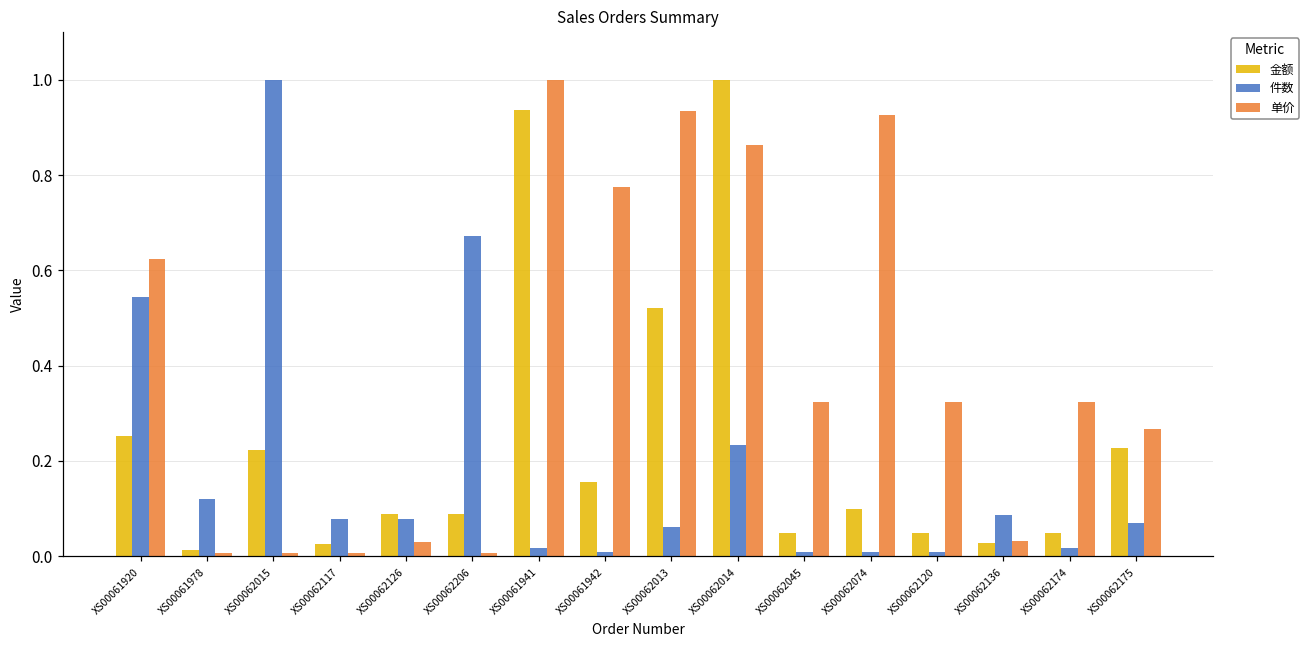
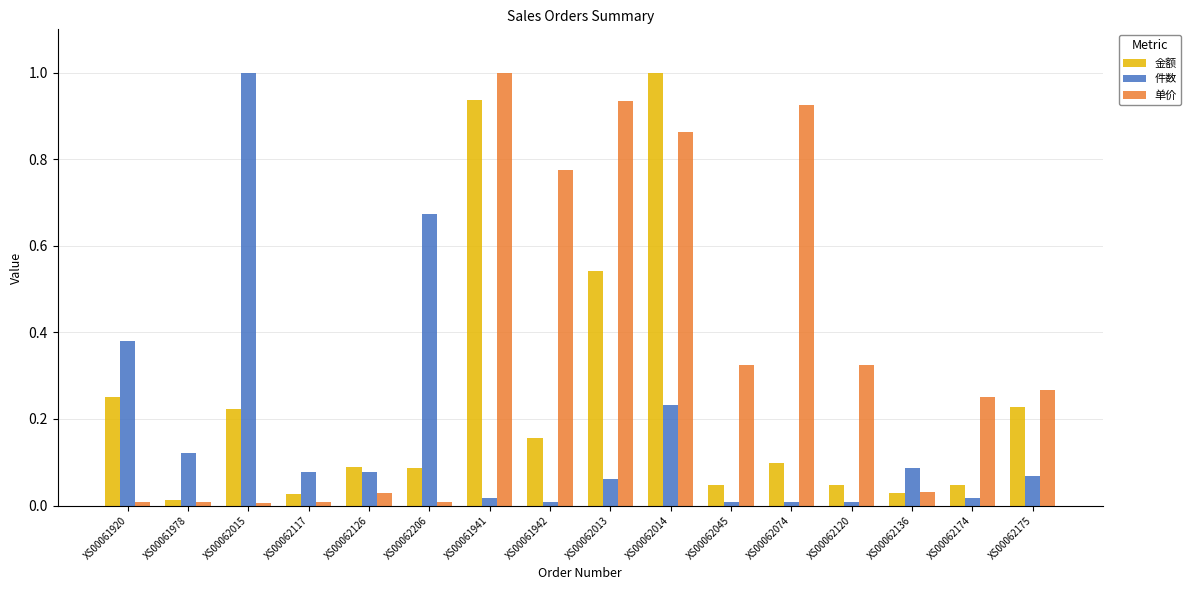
件数, XS00061920: 0.54 -> 0.38
单价, XS00061920: 0.62 -> 0.01
金额, XS00062013: 0.52 -> 0.54
单价, XS00062174: 0.32 -> 0.25
